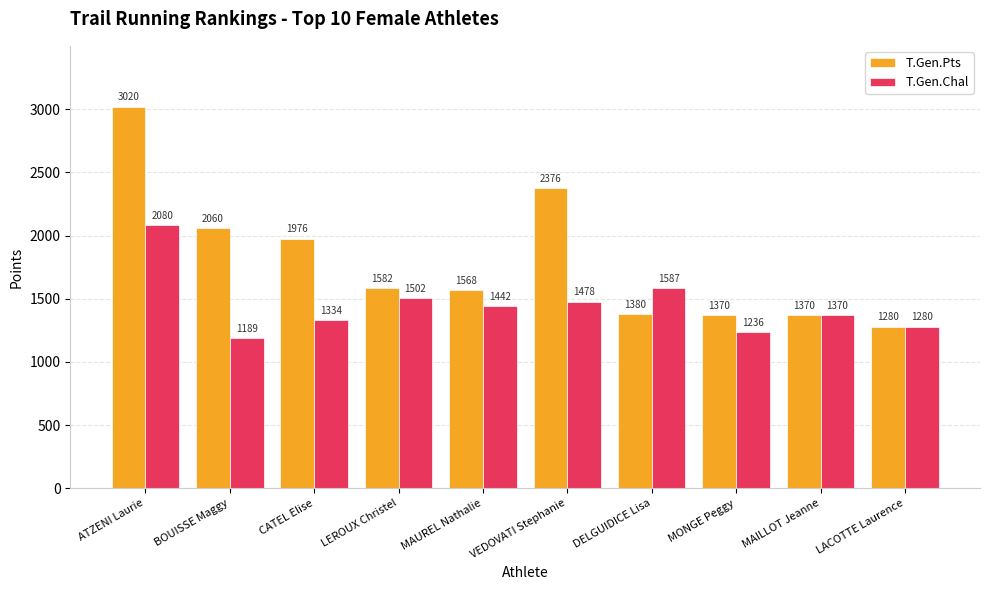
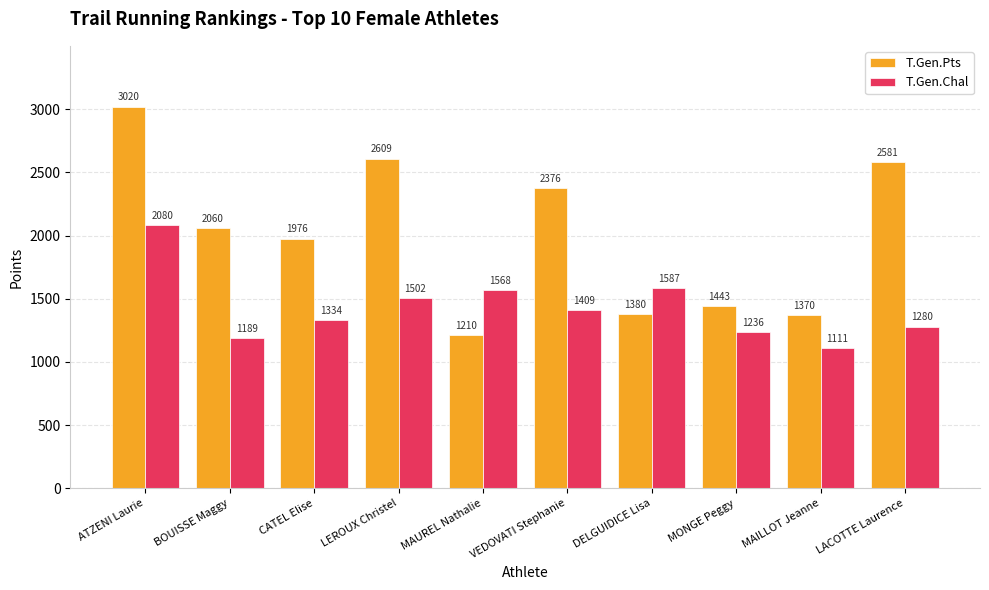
T.Gen.Pts, LEROUX Christel: 1582 -> 2609
T.Gen.Pts, MAUREL Nathalie: 1568 -> 1210
T.Gen.Chal, MAUREL Nathalie: 1442 -> 1568
T.Gen.Chal, VEDOVATI Stephanie: 1478 -> 1409
T.Gen.Pts, MONGE Peggy: 1370 -> 1443
T.Gen.Chal, MAILLOT Jeanne: 1370 -> 1111
T.Gen.Pts, LACOTTE Laurence: 1280 -> 2581
